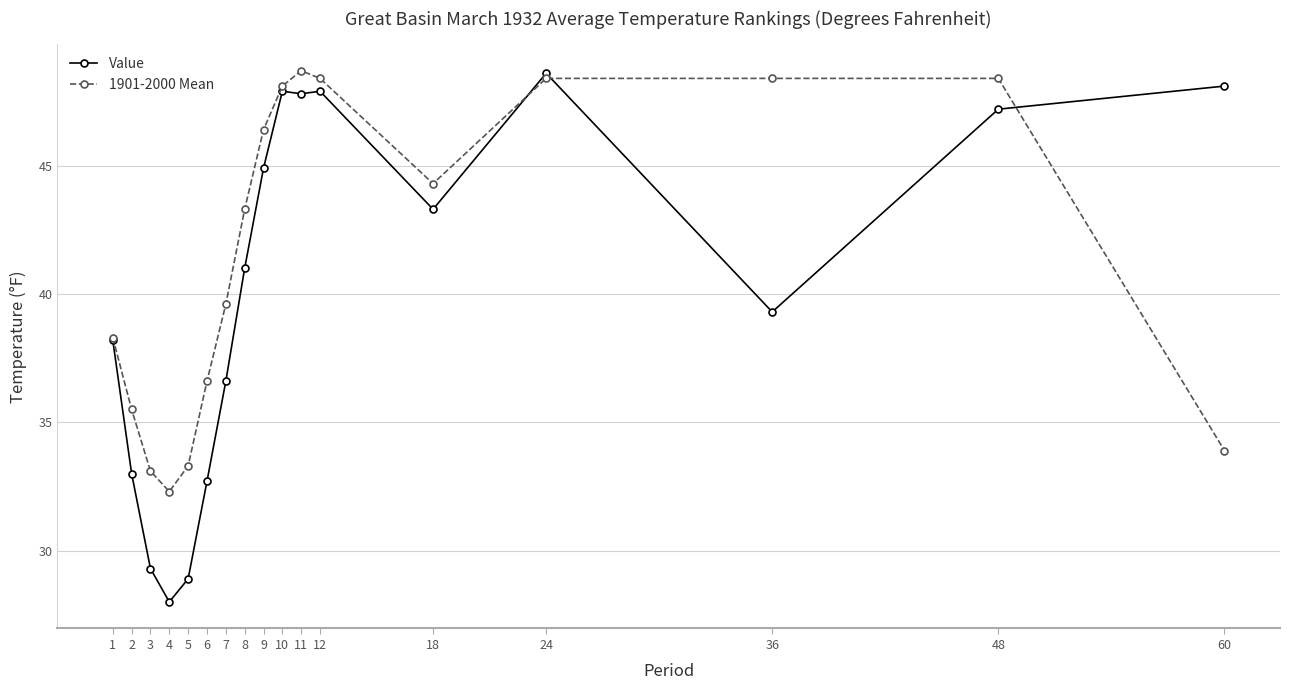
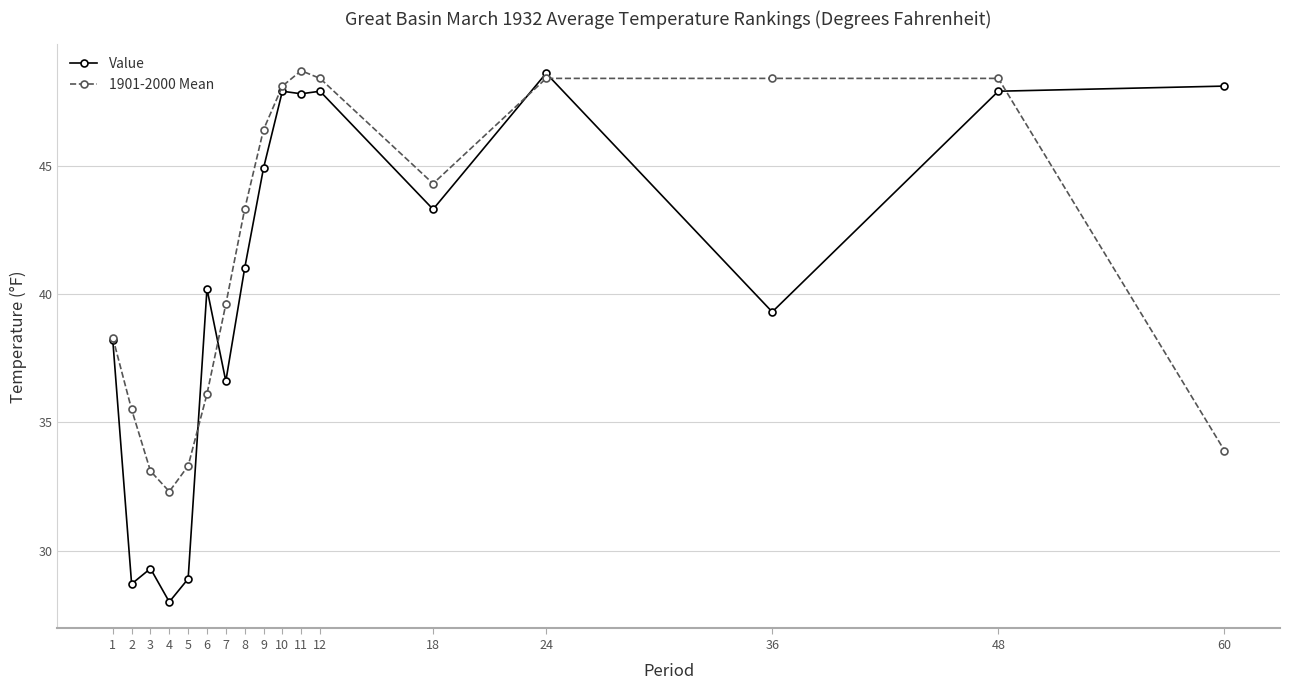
Value, 2: 33.0 -> 28.7
Value, 6: 32.7 -> 40.2
1901-2000 Mean, 6: 36.6 -> 36.1
Value, 48: 47.2 -> 47.9
